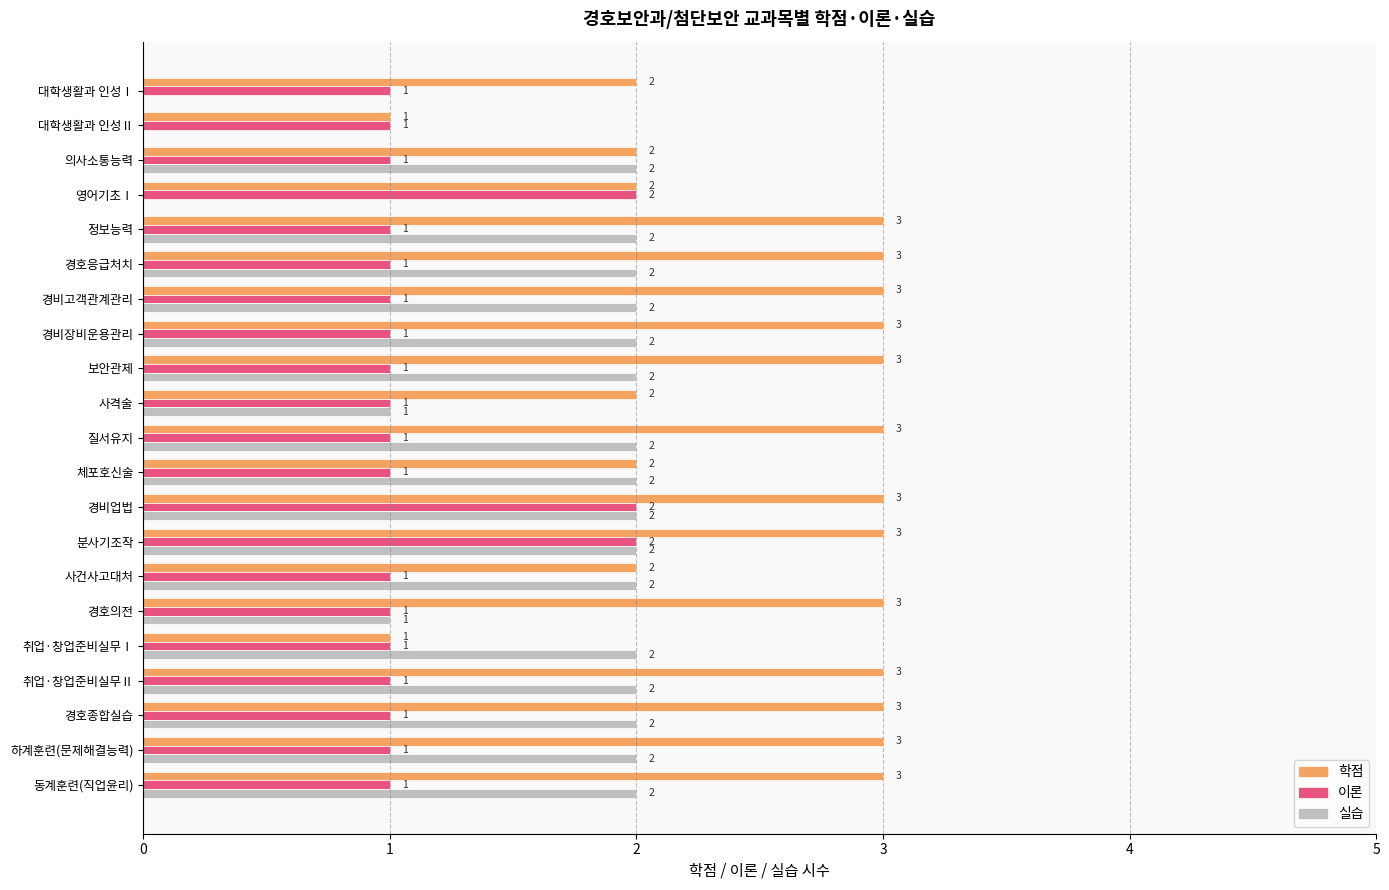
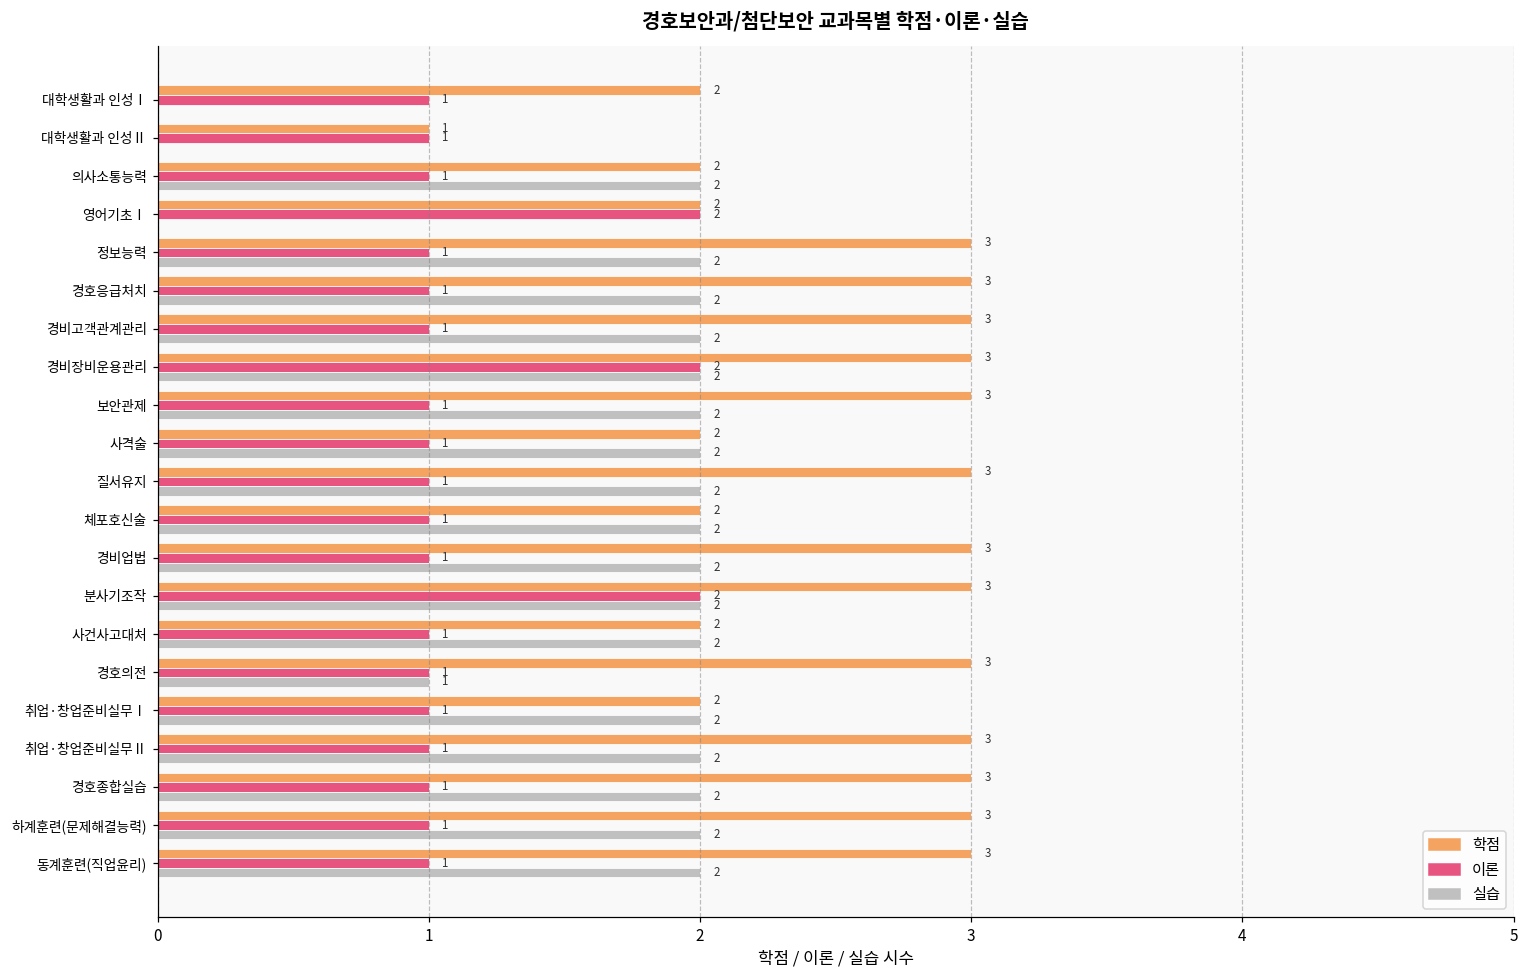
이론, 경비장비운용관리: 1 -> 2
실습, 사격술: 1 -> 2
이론, 경비업법: 2 -> 1
학점, 취업·창업준비실무Ⅰ: 1 -> 2
